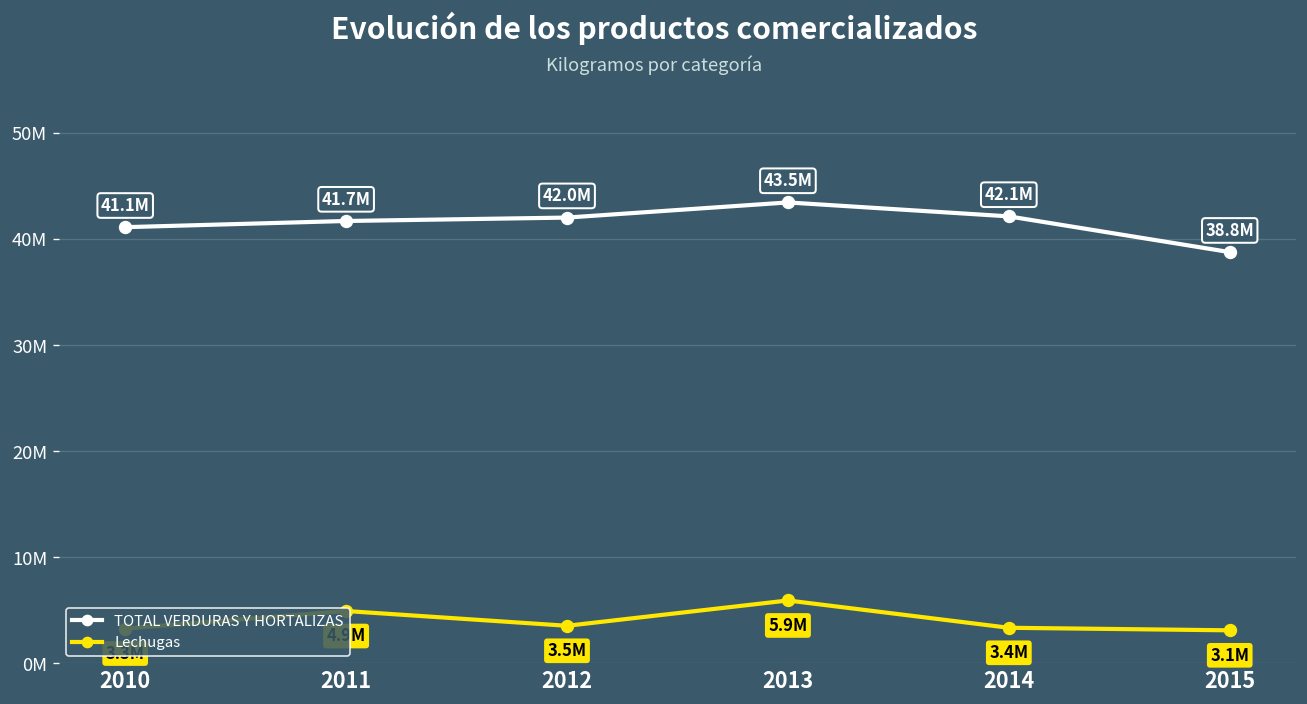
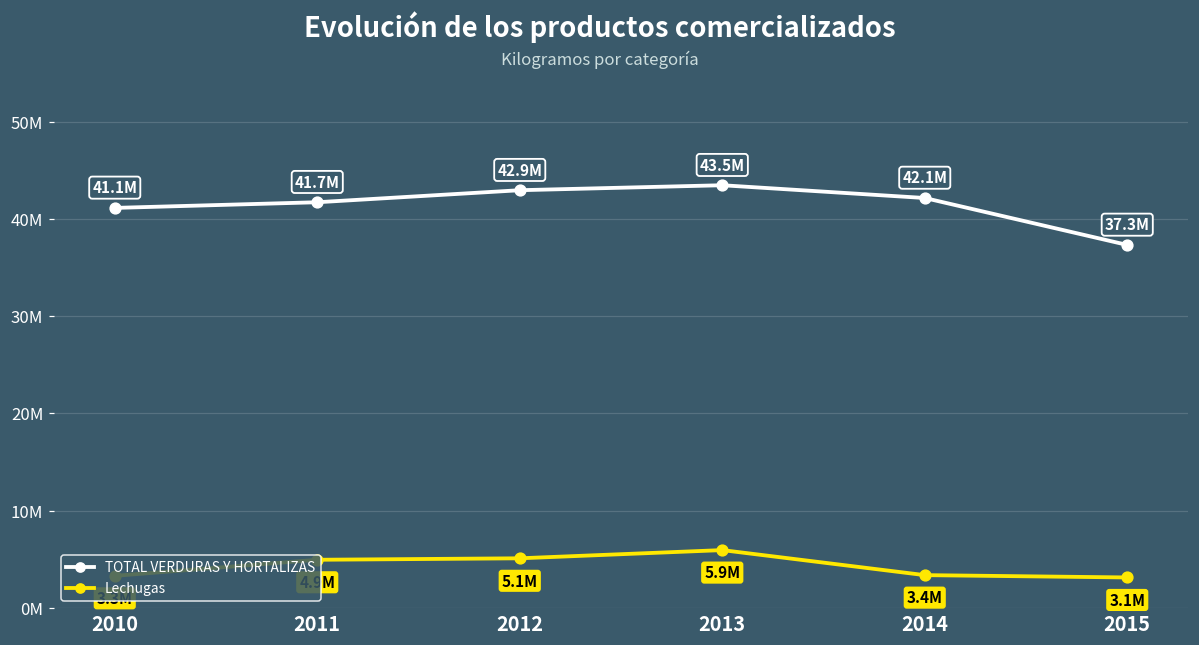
TOTAL VERDURAS Y HORTALIZAS, 2012: 42.0M -> 42.9M
Lechugas, 2012: 3.5M -> 5.1M
TOTAL VERDURAS Y HORTALIZAS, 2015: 38.8M -> 37.3M
